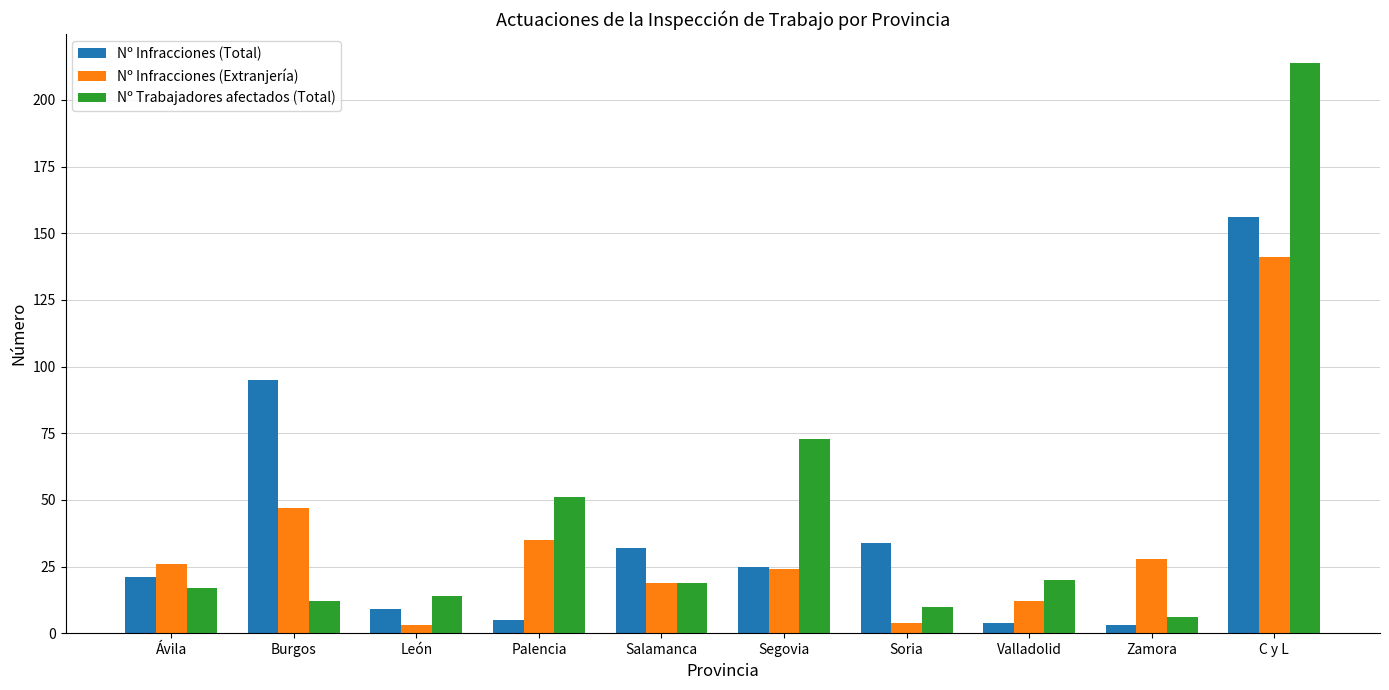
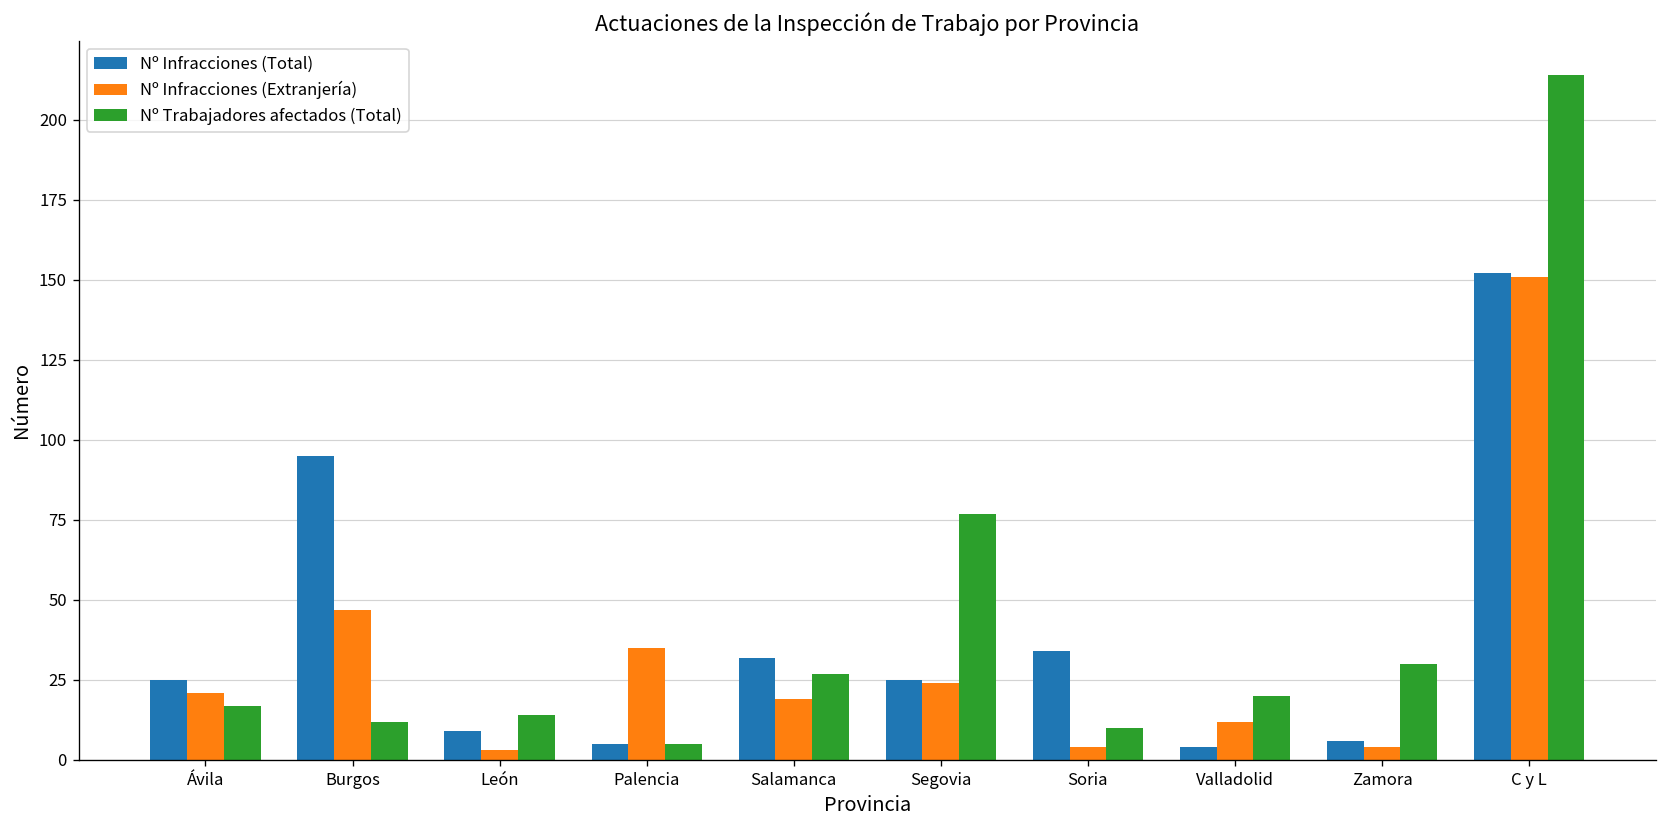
Nº Infracciones (Total), Ávila: 21 -> 25
Nº Infracciones (Extranjería), Ávila: 26 -> 21
Nº Trabajadores afectados (Total), Palencia: 51 -> 5
Nº Trabajadores afectados (Total), Salamanca: 19 -> 27
Nº Trabajadores afectados (Total), Segovia: 73 -> 77
Nº Infracciones (Total), Zamora: 3 -> 6
Nº Infracciones (Extranjería), Zamora: 28 -> 4
Nº Trabajadores afectados (Total), Zamora: 6 -> 30
Nº Infracciones (Total), C y L: 156 -> 152
Nº Infracciones (Extranjería), C y L: 141 -> 151
